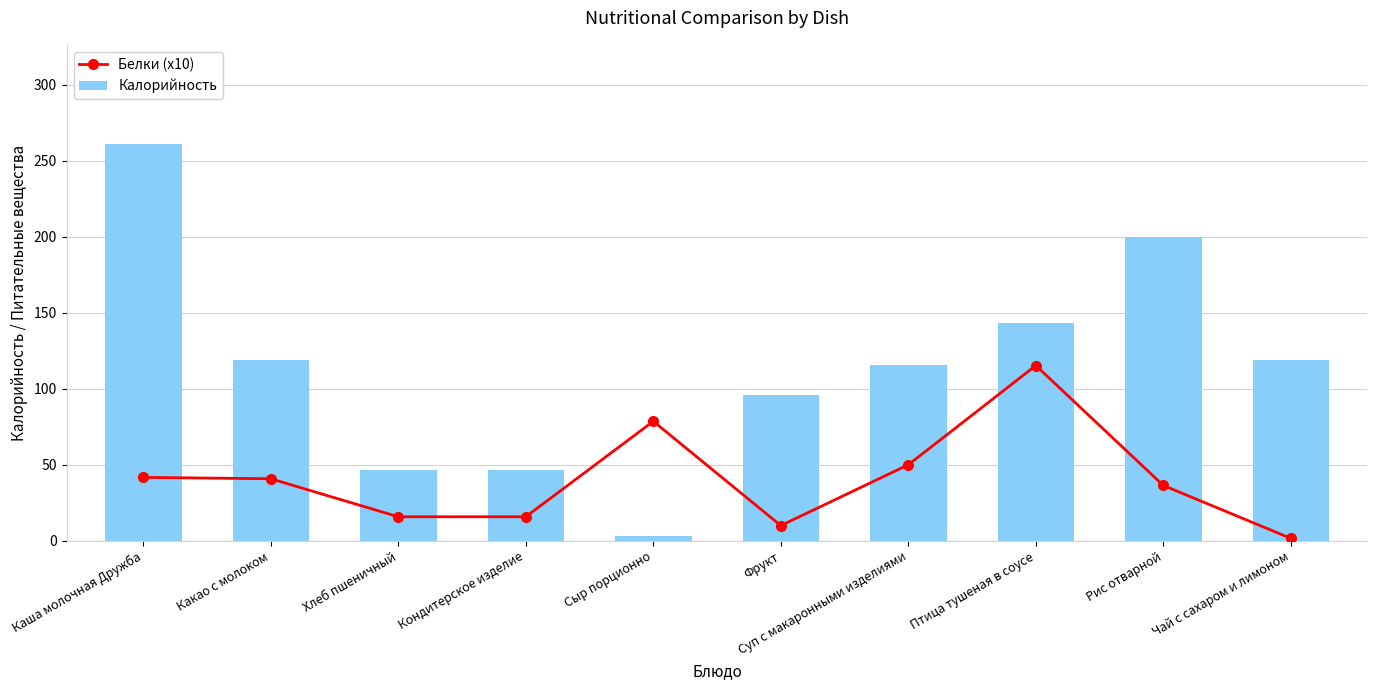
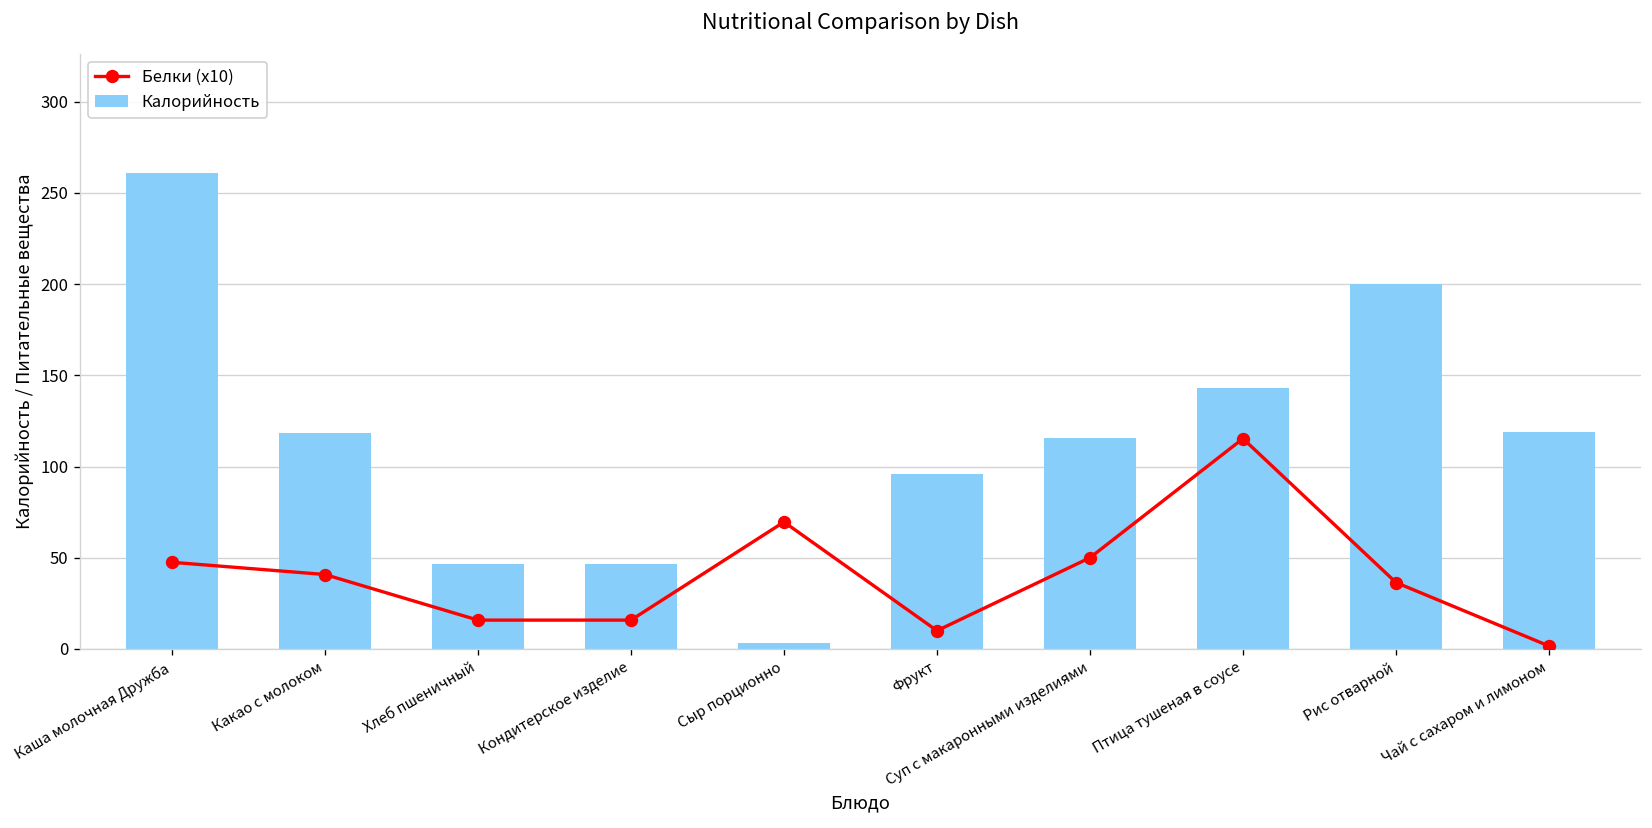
Белки (x10), Каша молочная Дружба: 42 -> 48
Белки (x10), Сыр порционно: 79 -> 70
